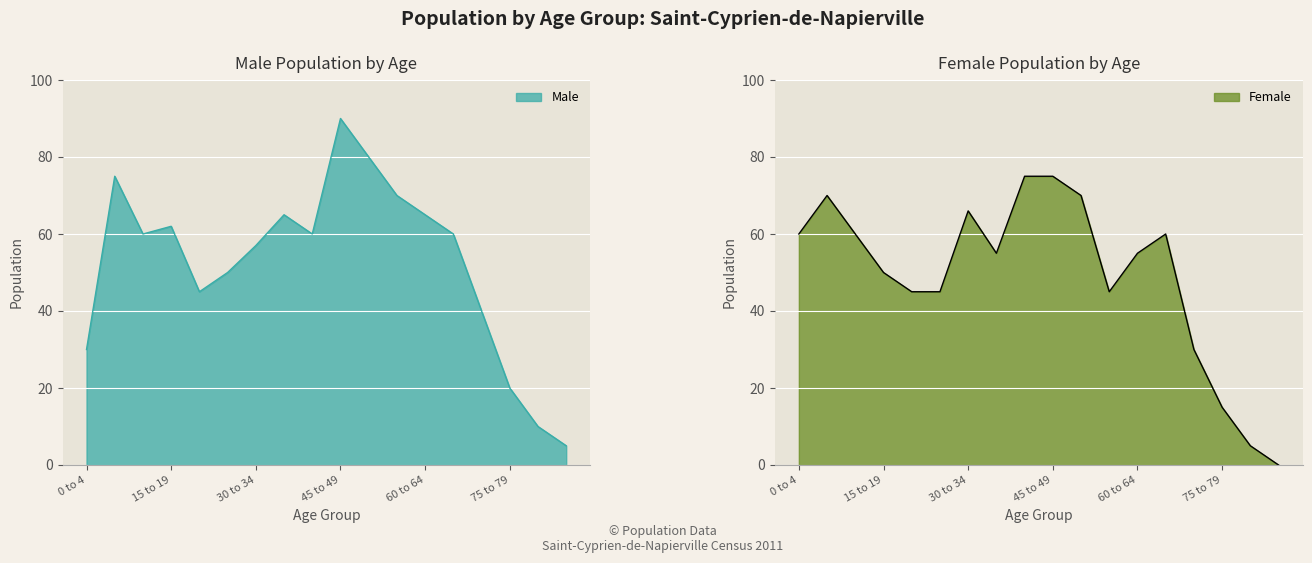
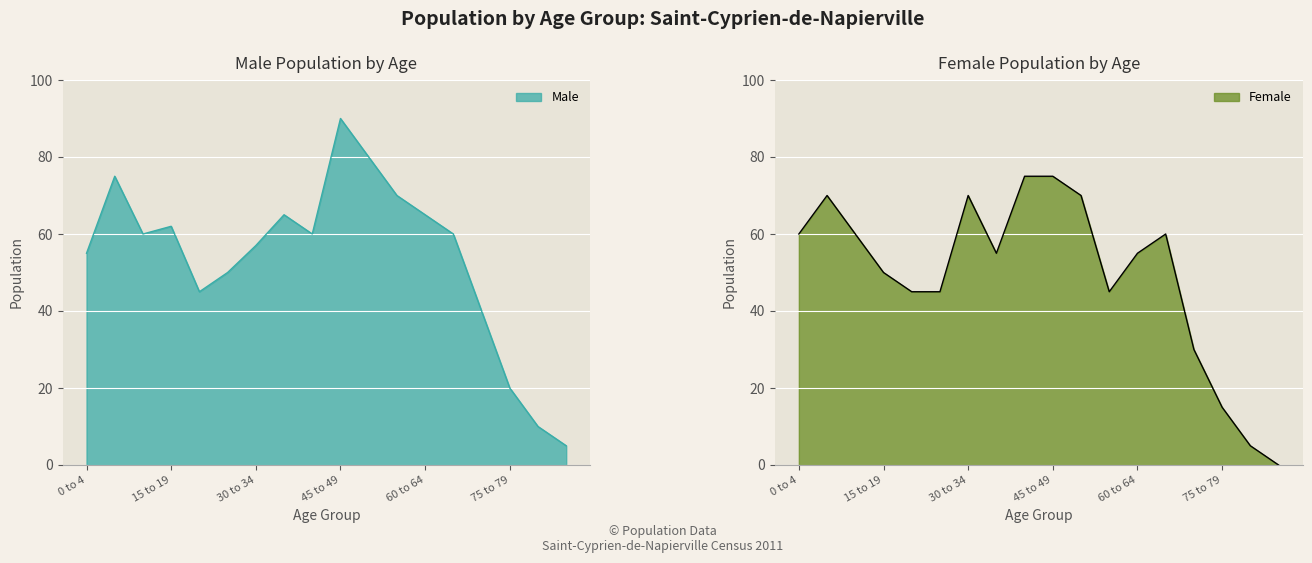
Male Population by Age, 0 to 4: 30 -> 55
Female Population by Age, 30 to 34: 66 -> 70
